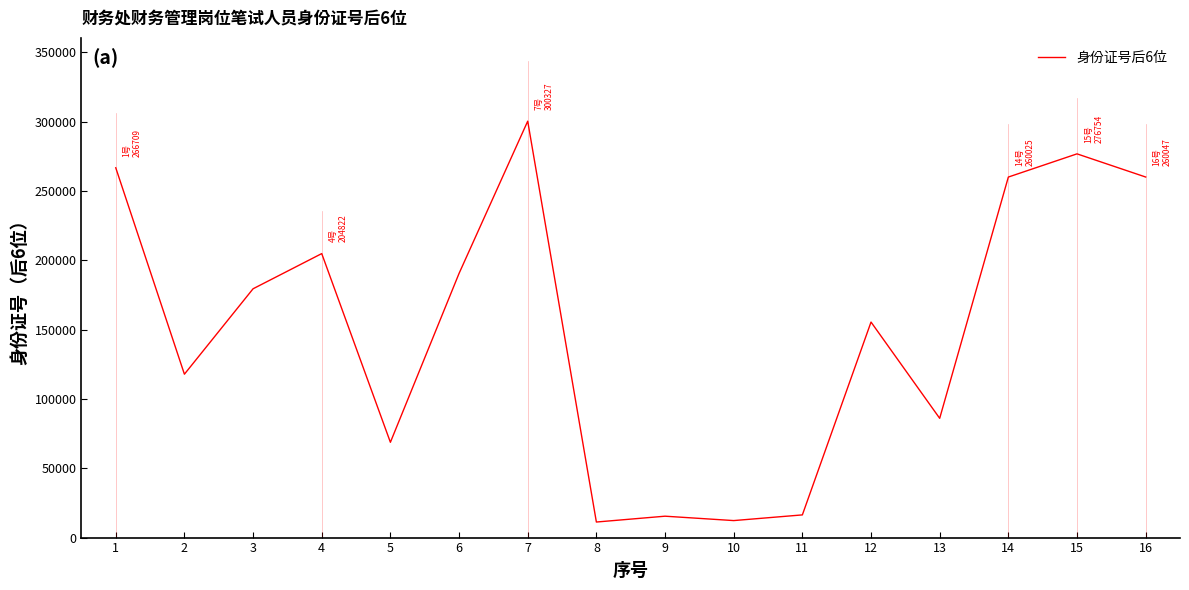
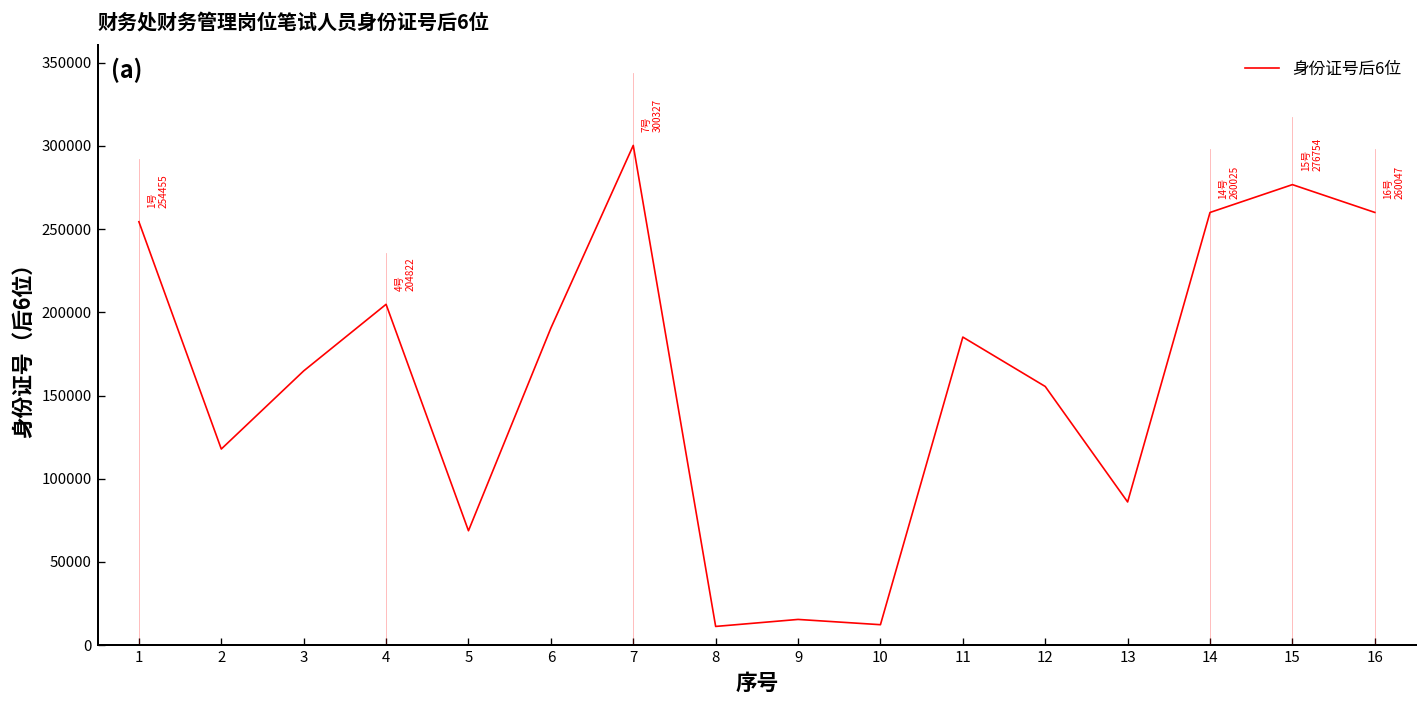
1: 266709 -> 254455
3: 179000 -> 165000
11: 16000 -> 185000
